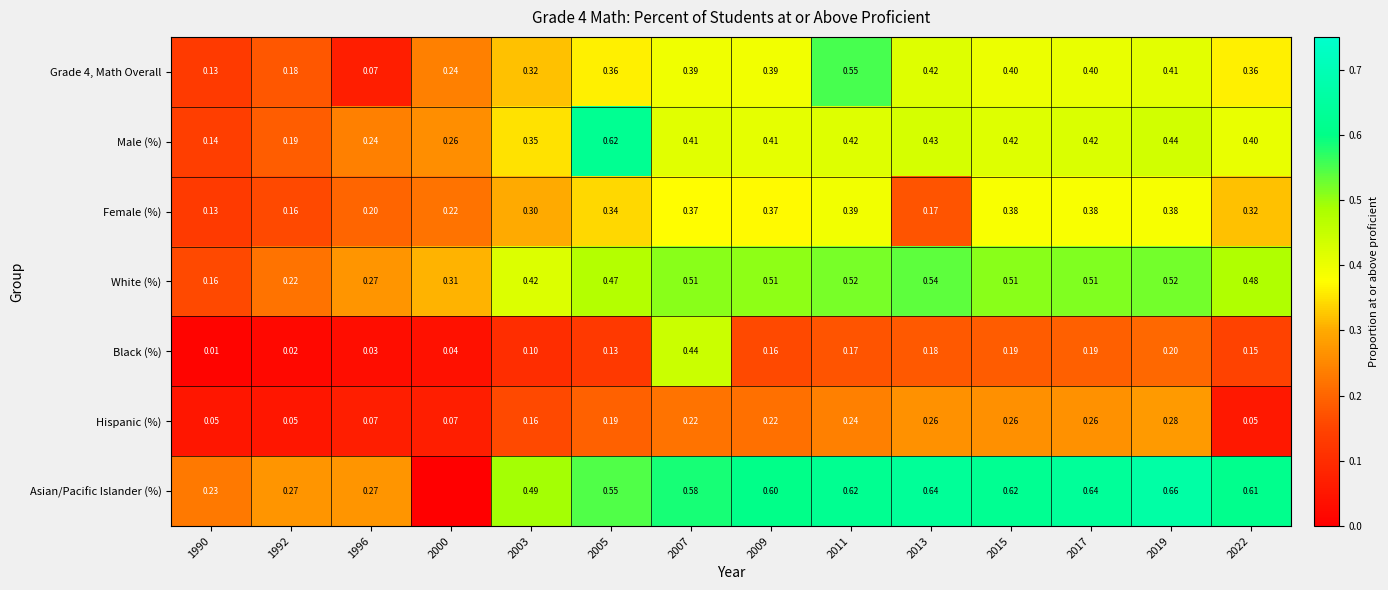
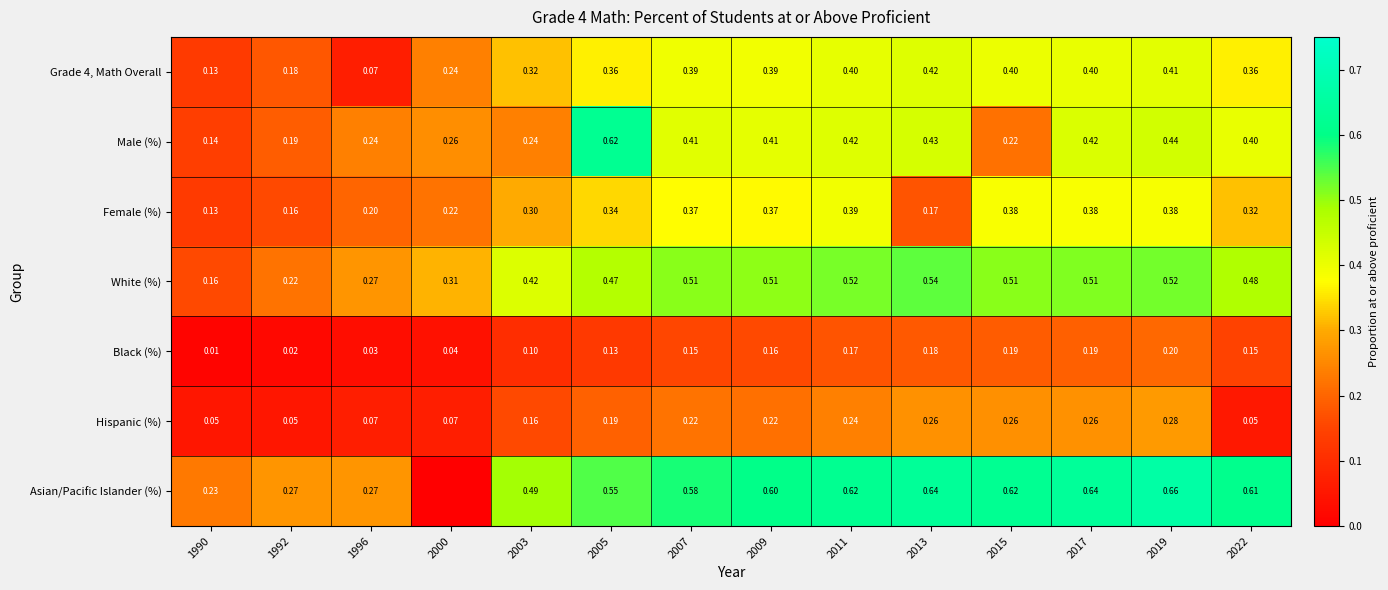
Grade 4, Math Overall, 2011: 0.55 -> 0.40
Male (%), 2003: 0.35 -> 0.24
Male (%), 2015: 0.42 -> 0.22
Black (%), 2007: 0.44 -> 0.15
